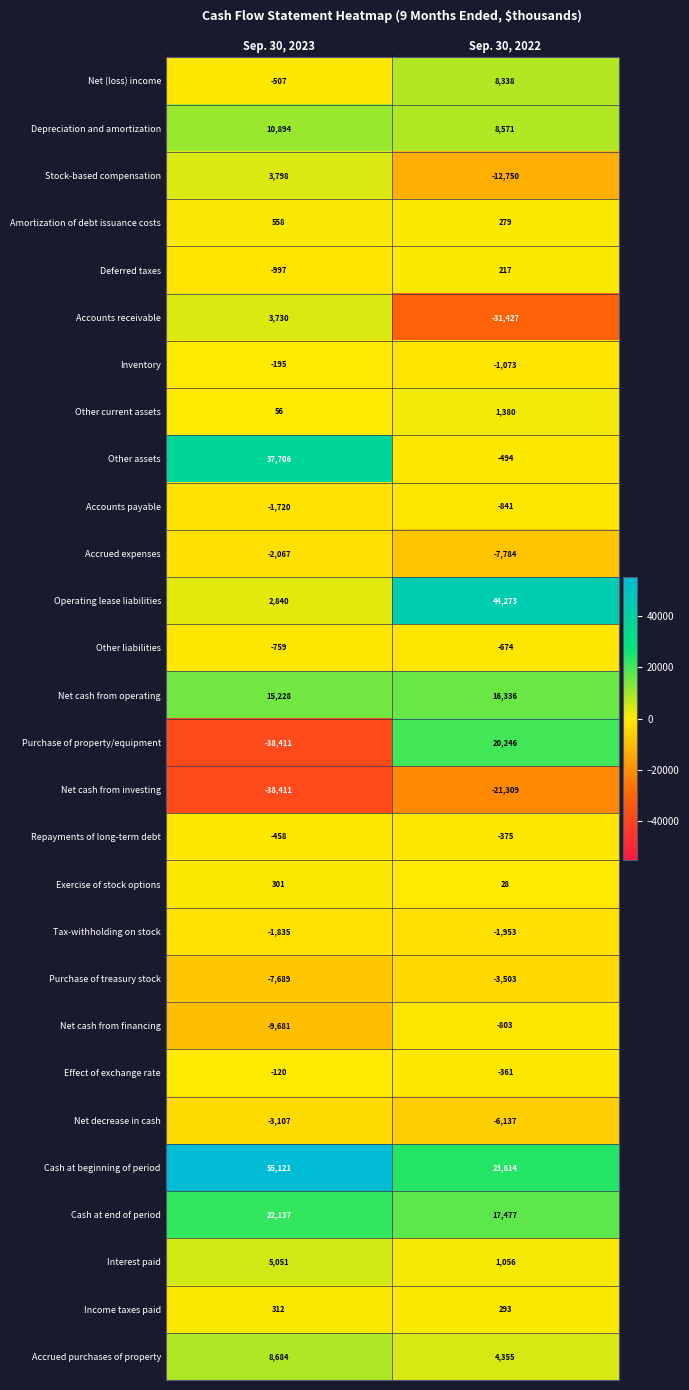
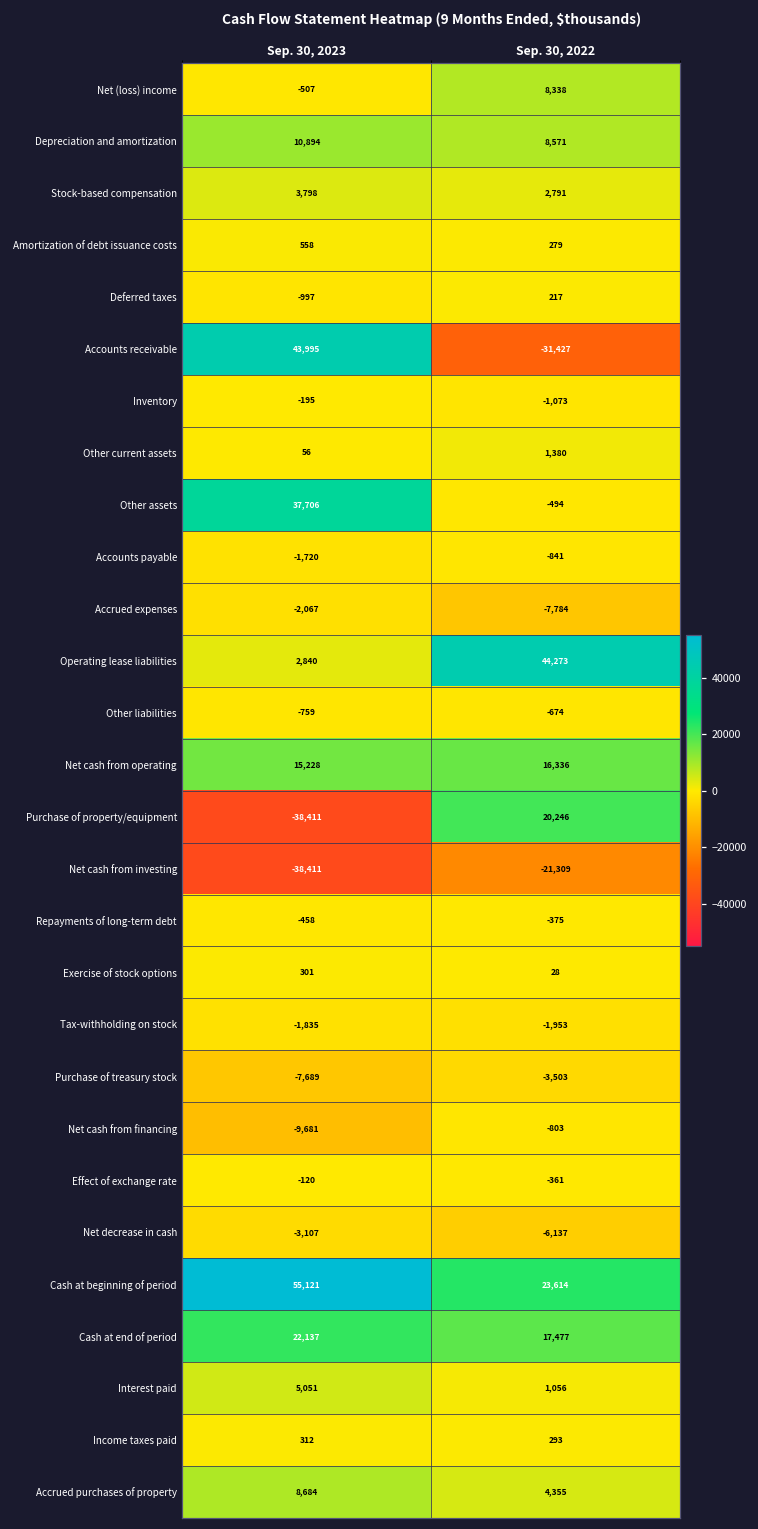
Stock-based compensation, Sep. 30, 2022: -12,750 -> 2,791
Accounts receivable, Sep. 30, 2023: 3,730 -> 43,995
